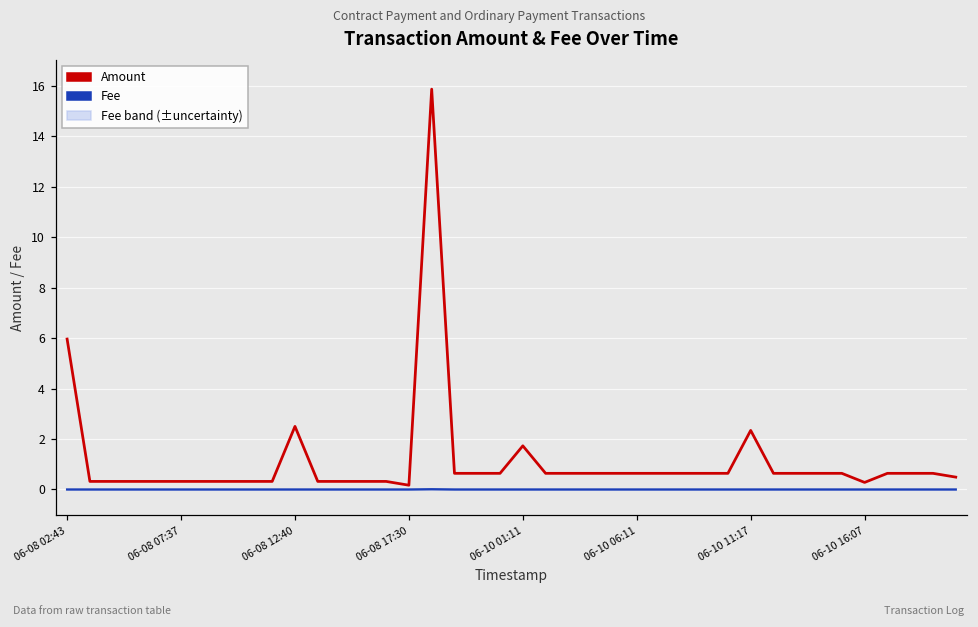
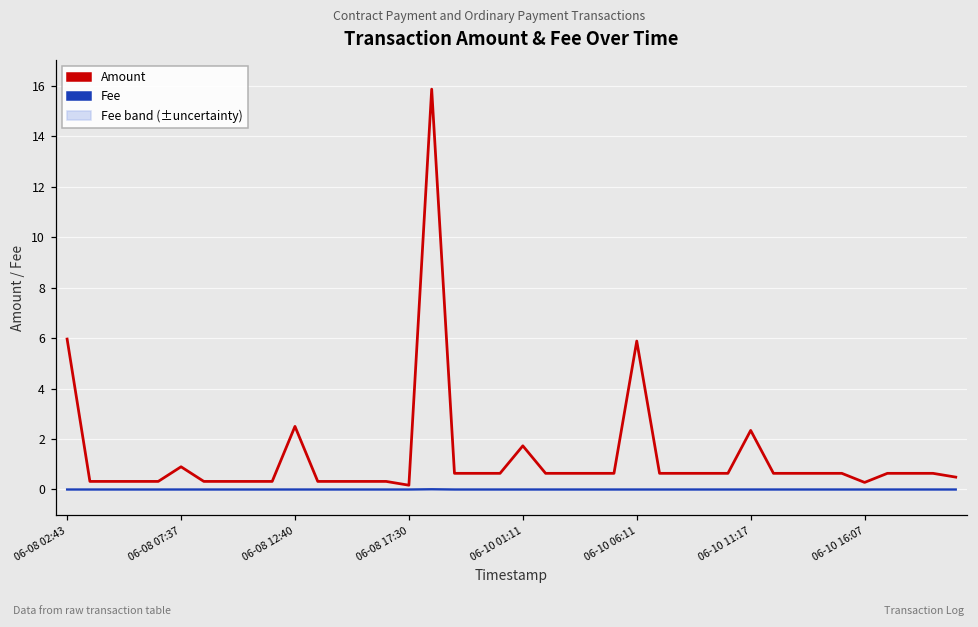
Amount, 06-08 07:37: 0.3 -> 0.9
Amount, 06-10 06:11: 0.6 -> 5.9
